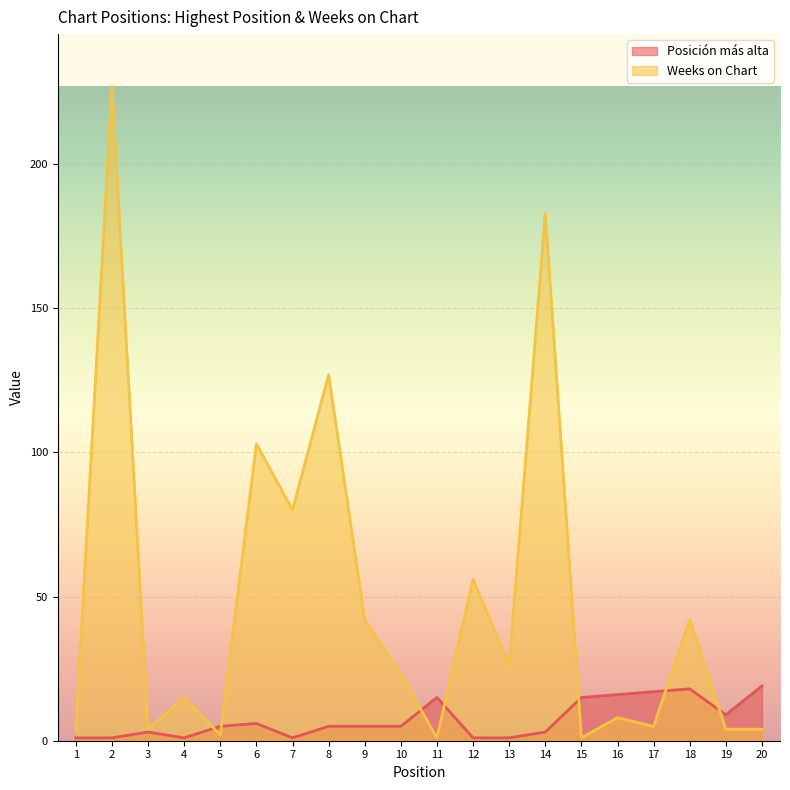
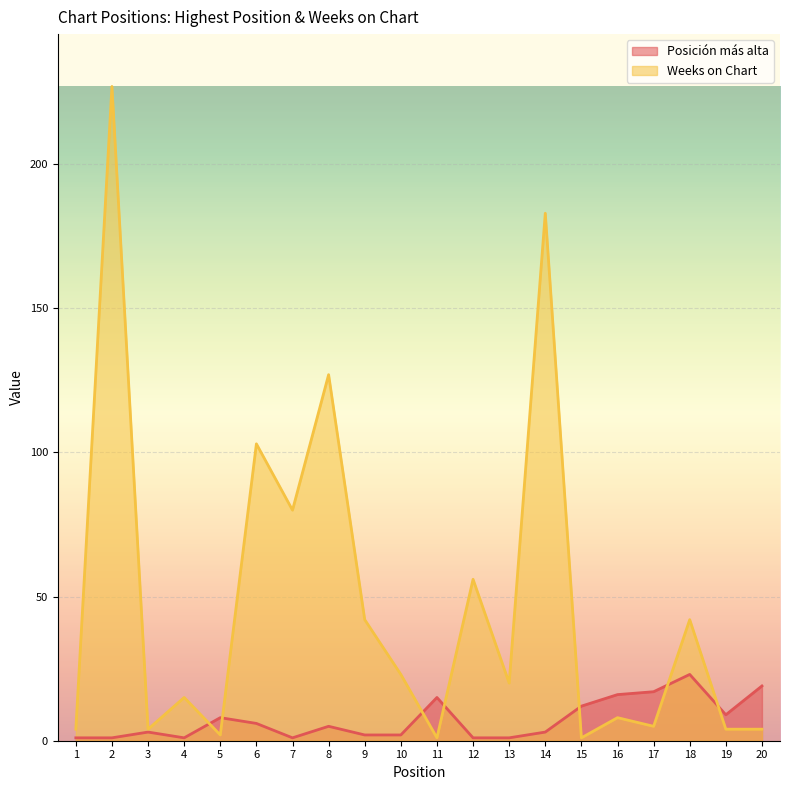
Posición más alta, 5: 5 -> 8
Posición más alta, 9: 5 -> 2
Posición más alta, 10: 5 -> 2
Weeks on Chart, 13: 26 -> 20
Posición más alta, 15: 15 -> 12
Posición más alta, 18: 18 -> 23
